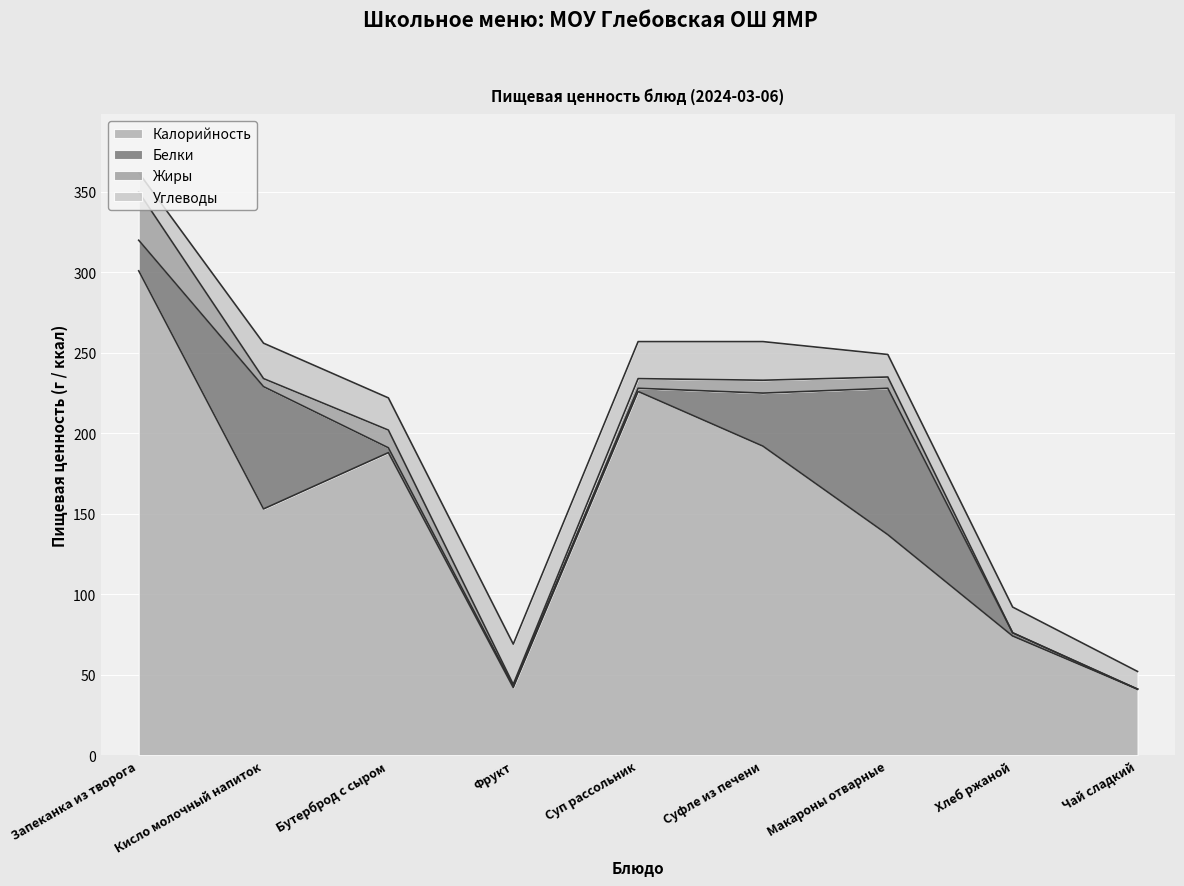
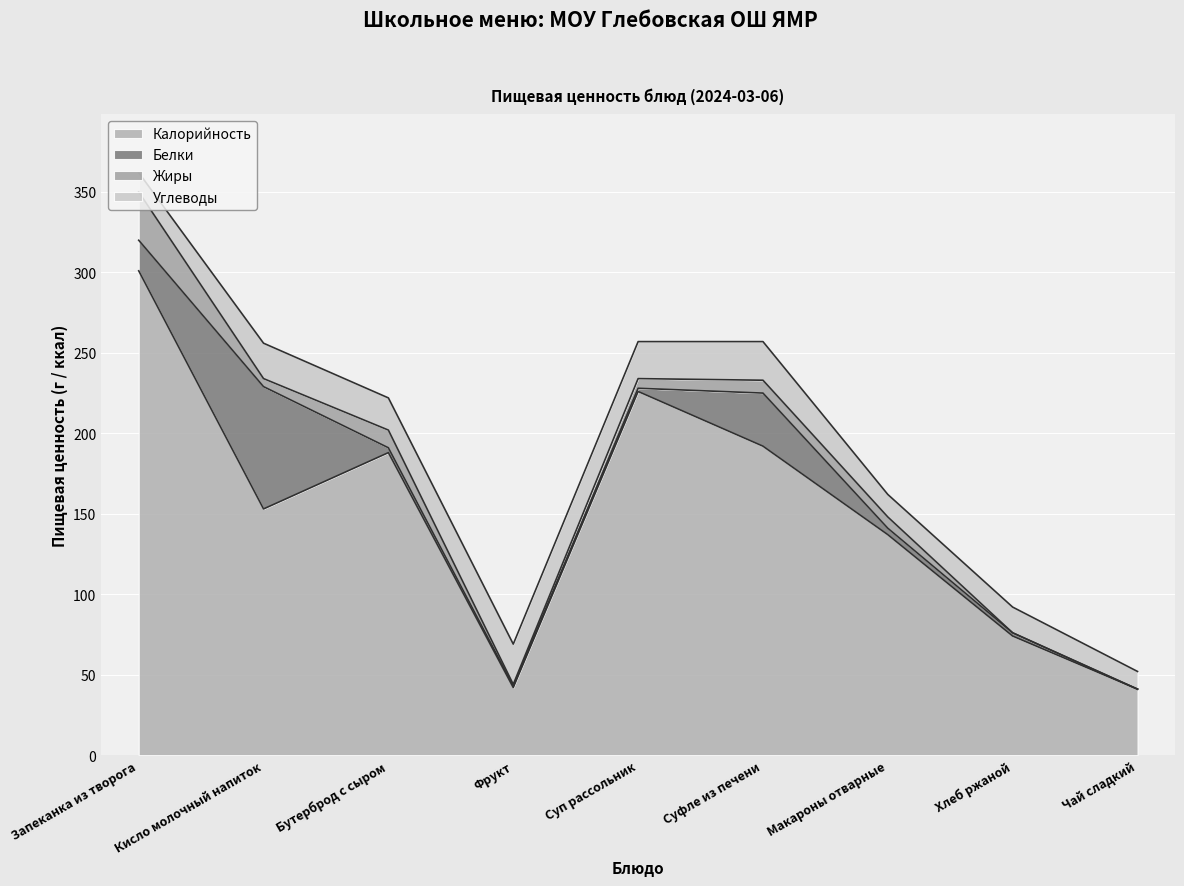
Белки, Макароны отварные: 91 -> 4
